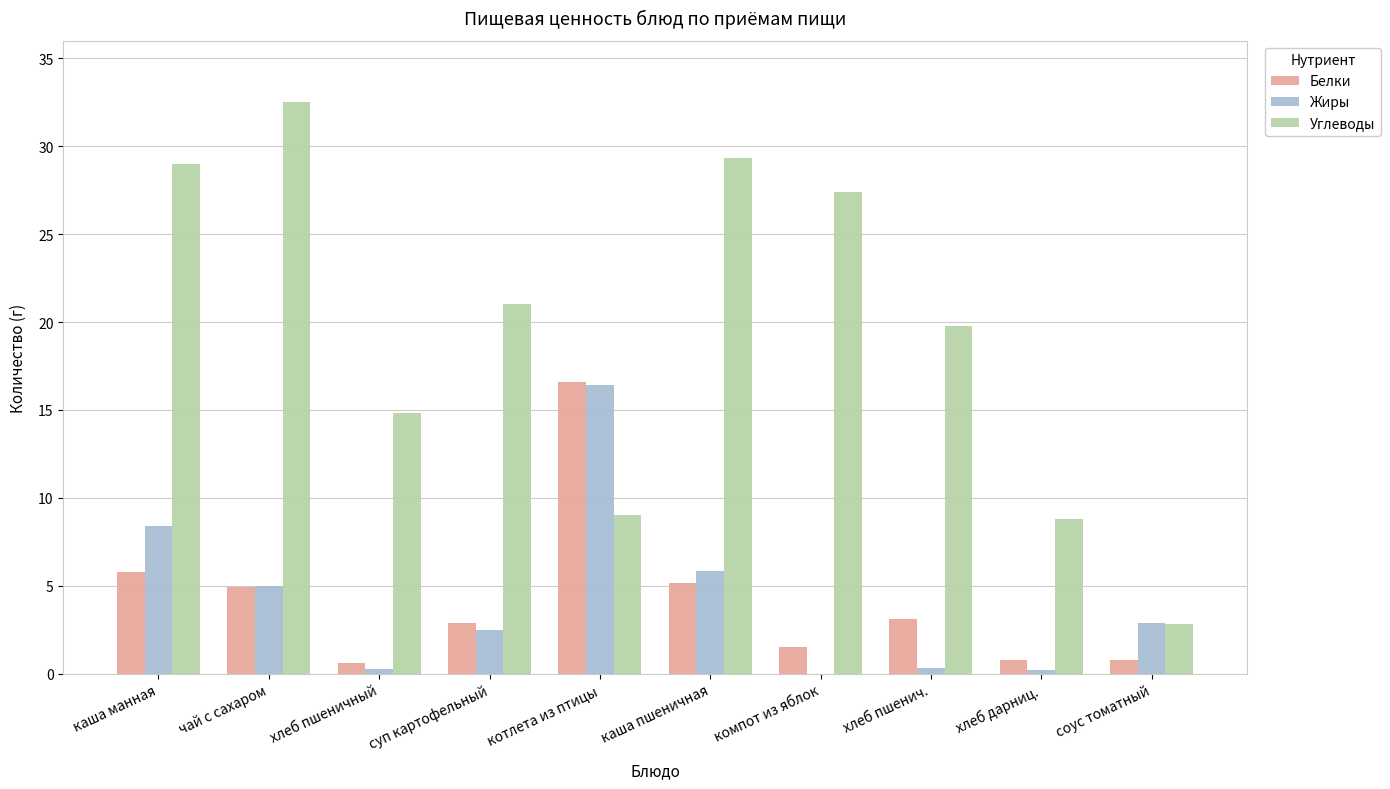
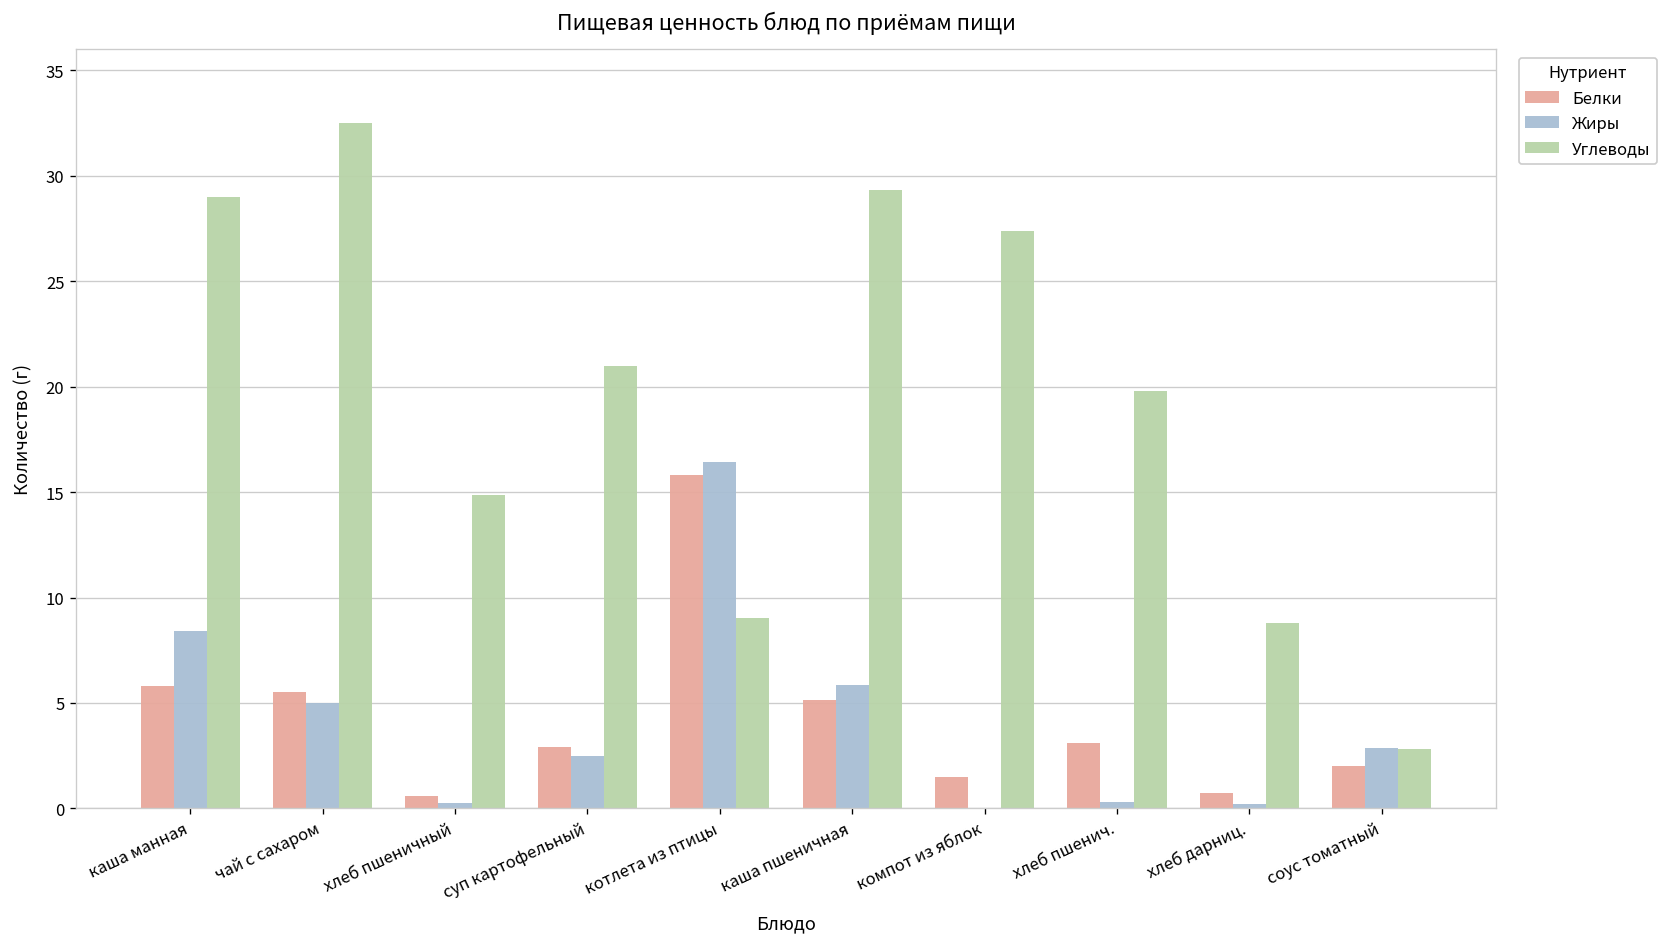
Белки, чай с сахаром: 4.9 -> 5.5
Белки, котлета из птицы: 16.6 -> 15.8
Белки, соус томатный: 0.8 -> 2.0
